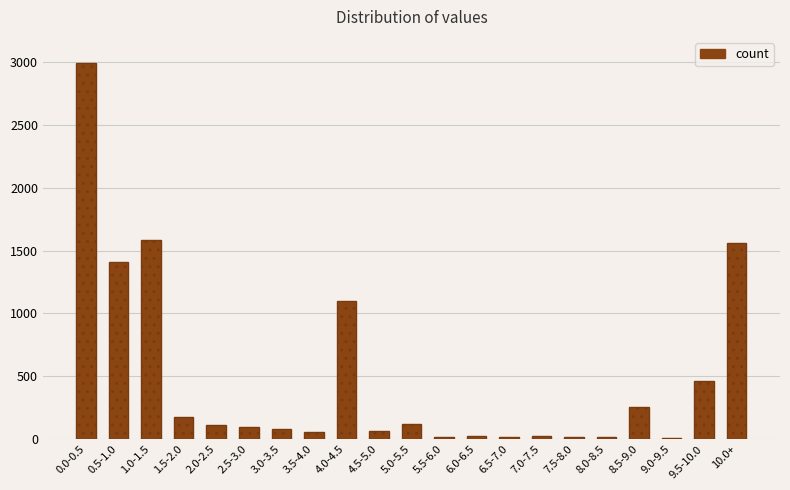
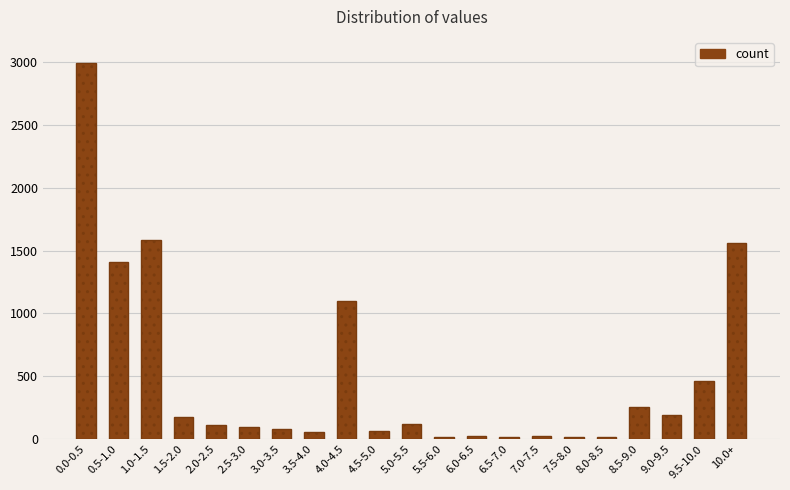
9.0-9.5: 10 -> 190
